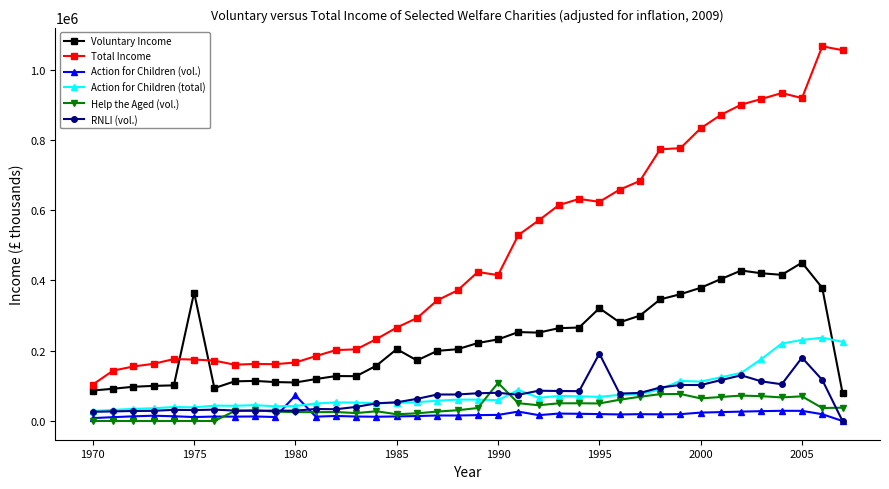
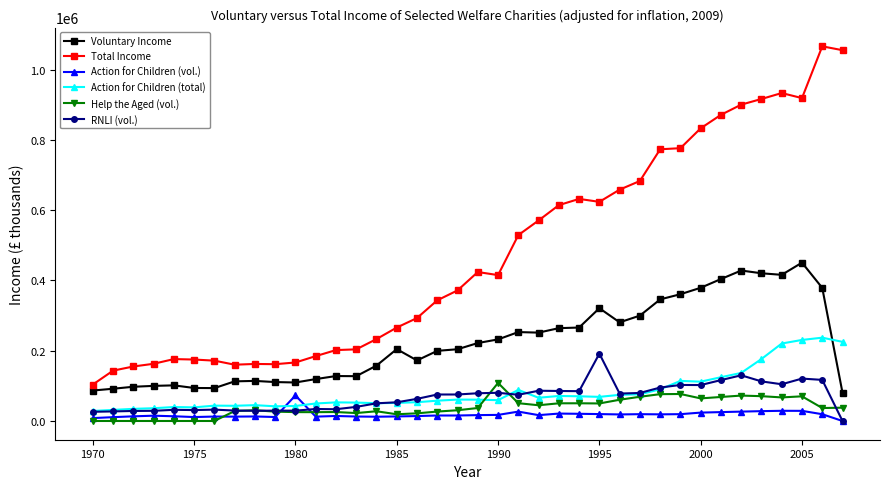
Voluntary Income, 1975: 370000 -> 90000
RNLI (vol.), 2005: 180000 -> 120000
